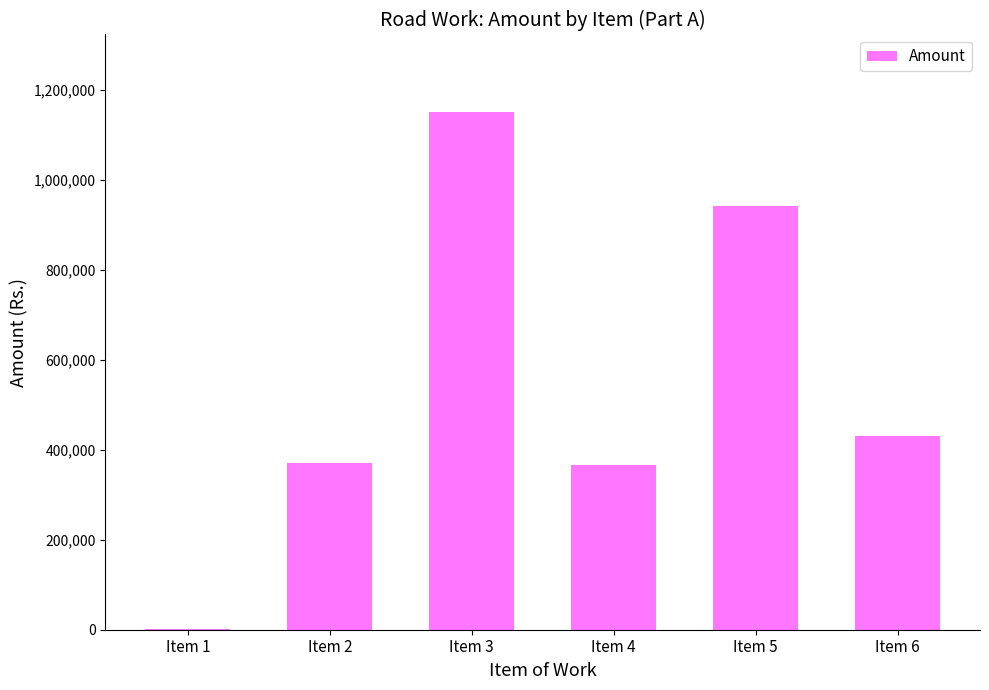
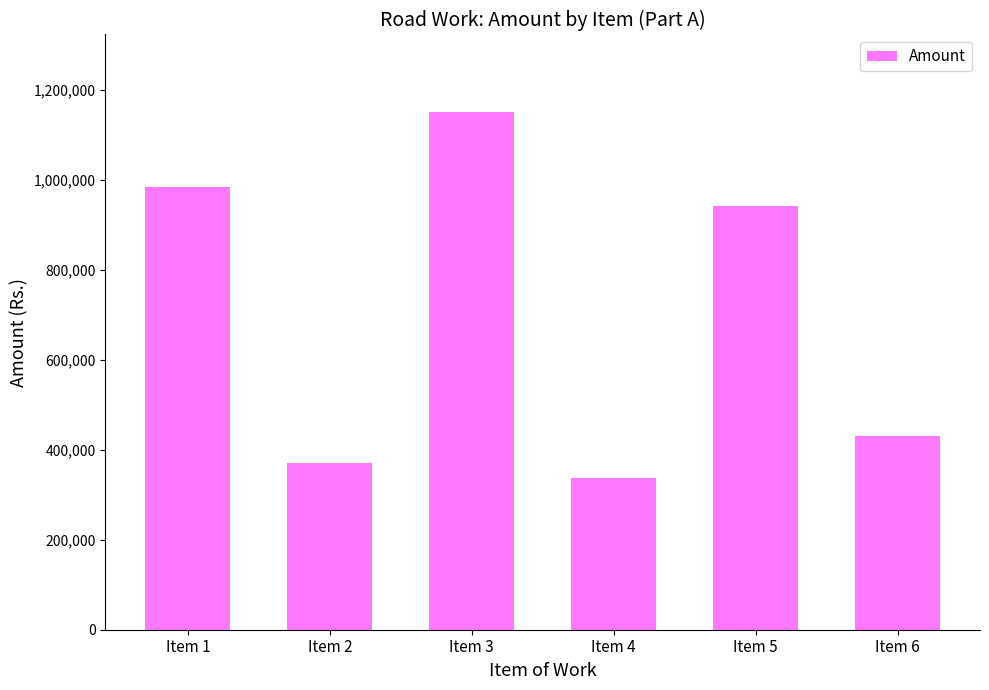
Item 1: 0 -> 980,000
Item 4: 370,000 -> 340,000
